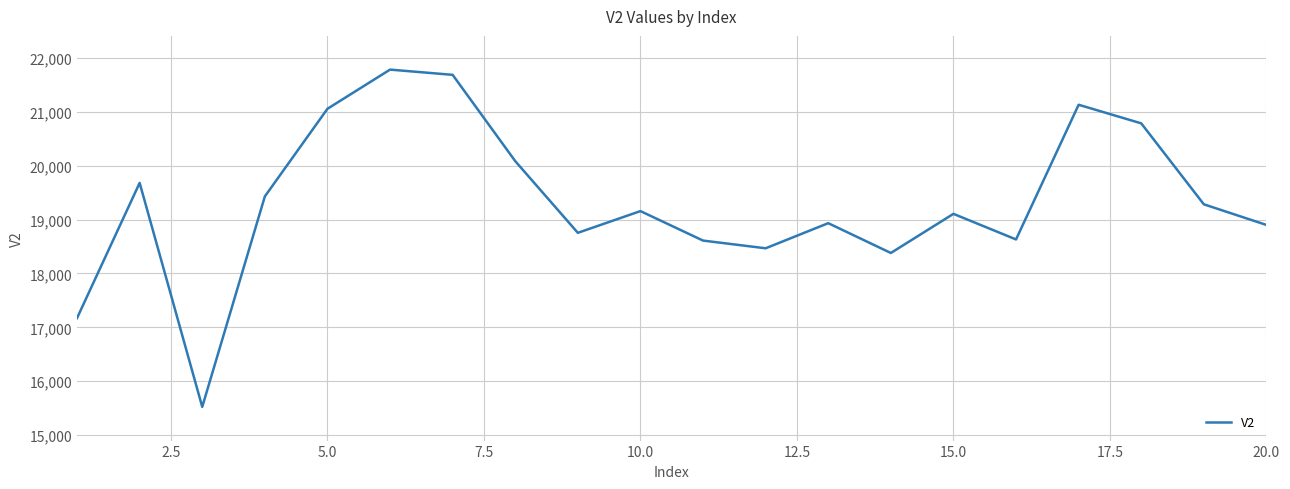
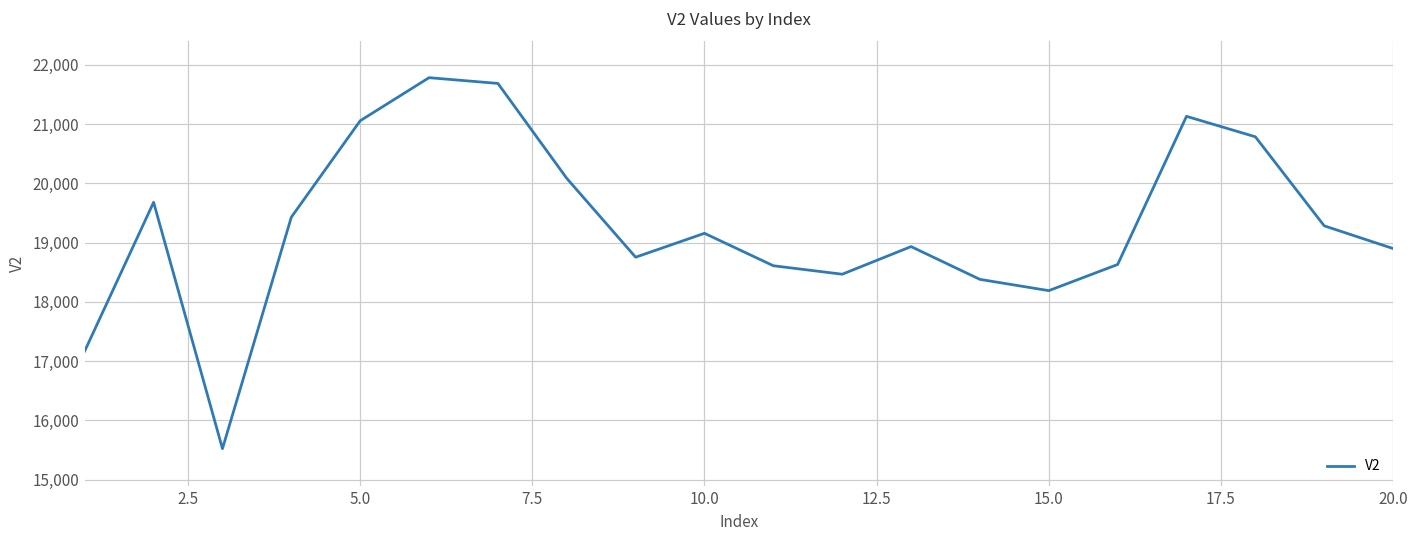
15.0: 19,100 -> 18,200
